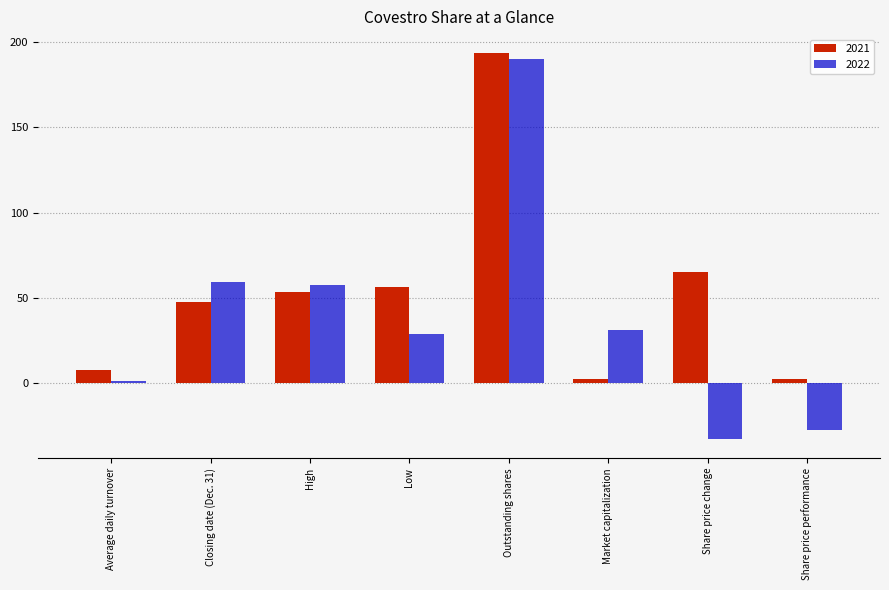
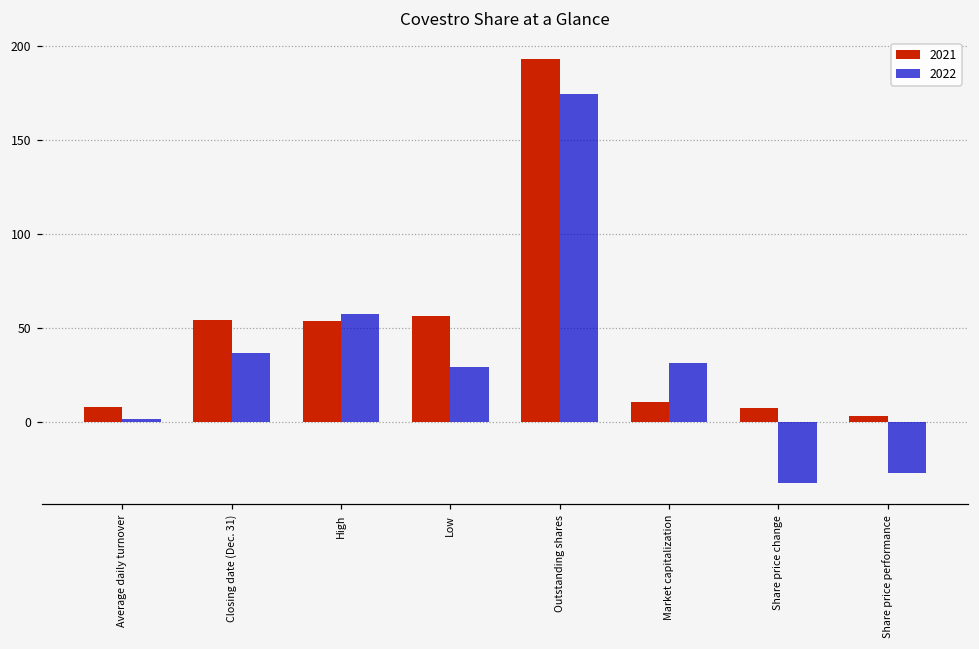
2021, Closing date (Dec. 31): 48 -> 54
2022, Closing date (Dec. 31): 60 -> 37
2022, Outstanding shares: 190 -> 175
2021, Market capitalization: 3 -> 11
2021, Share price change: 65 -> 7
